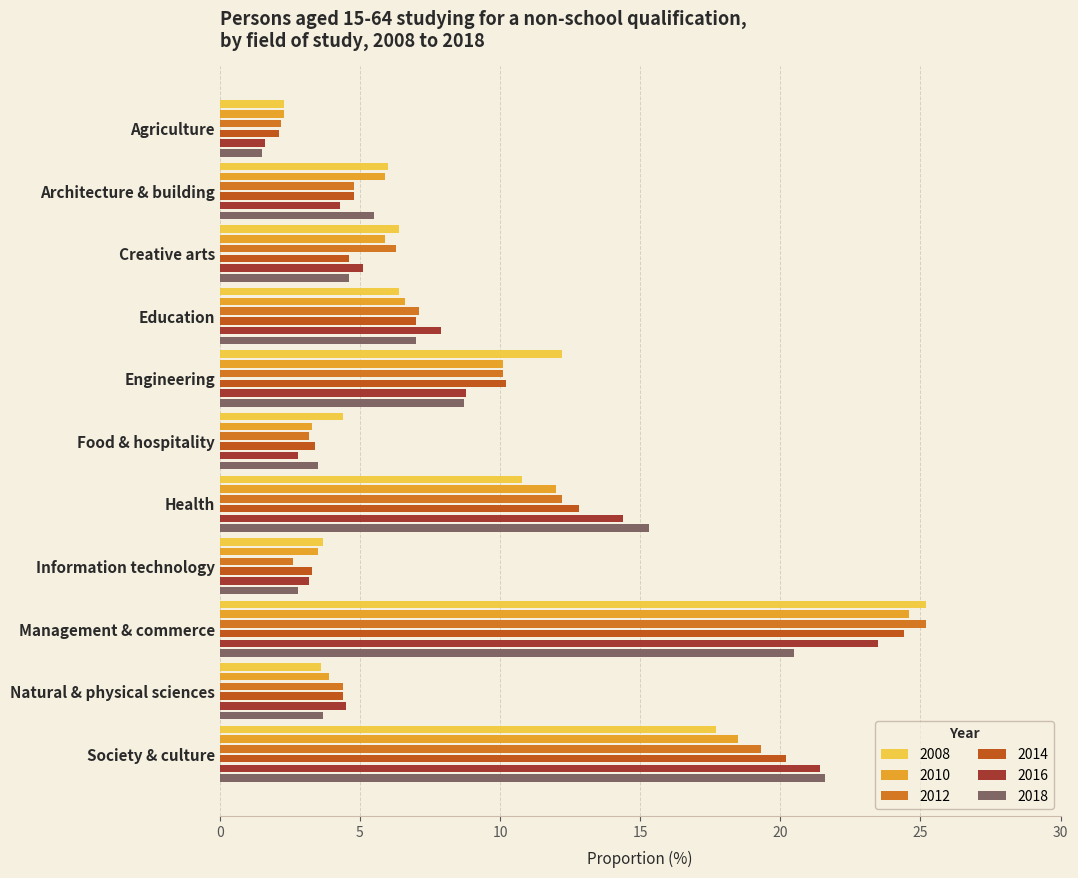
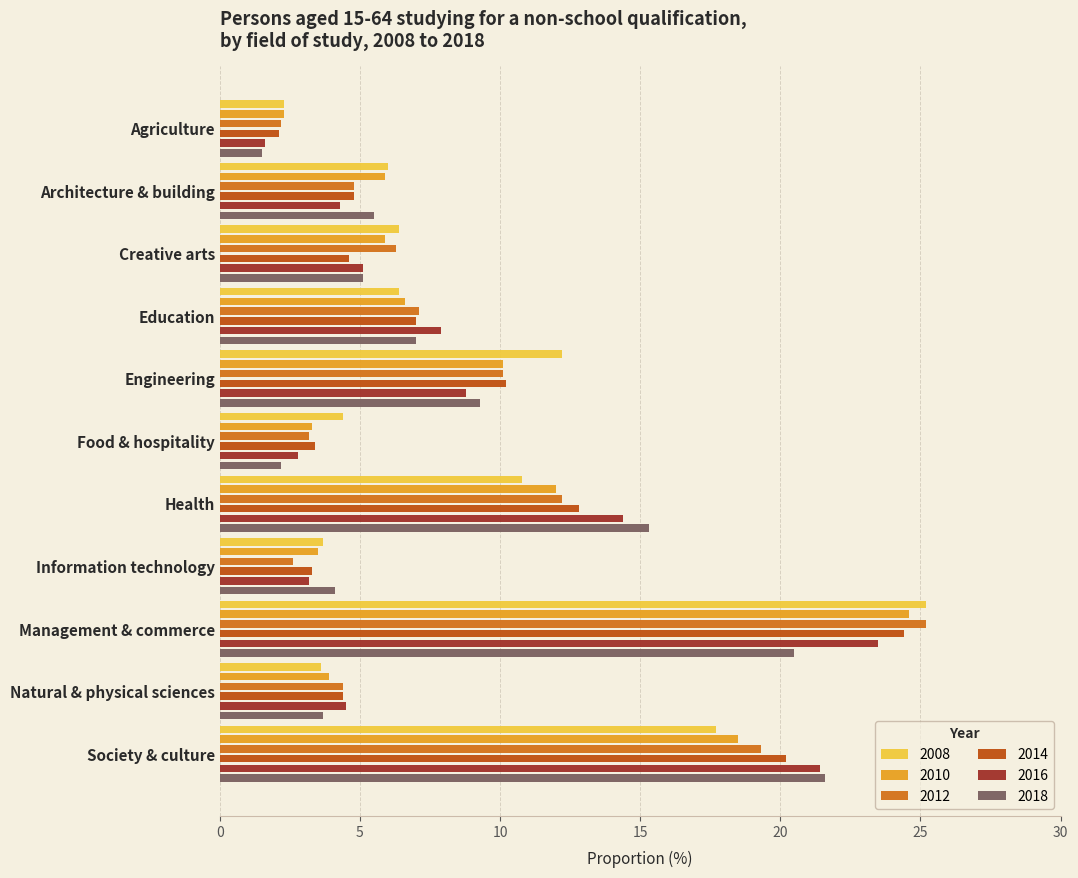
2018, Creative arts: 4.6 -> 5.1
2018, Engineering: 8.7 -> 9.3
2018, Food & hospitality: 3.5 -> 2.2
2018, Information technology: 2.8 -> 4.1
